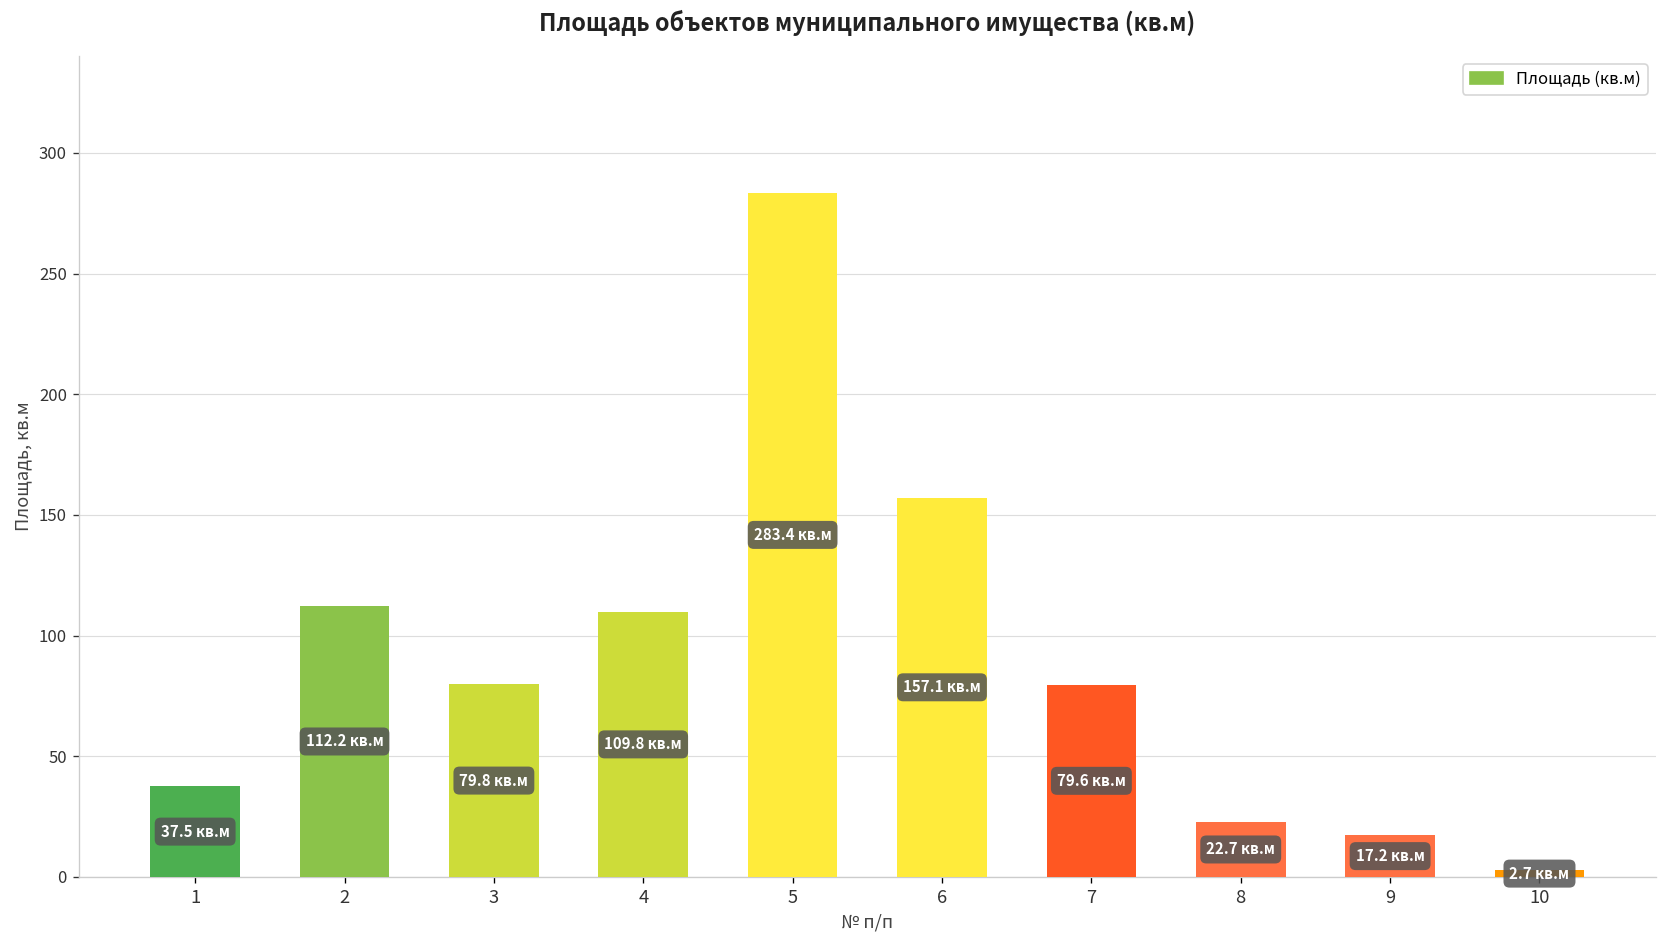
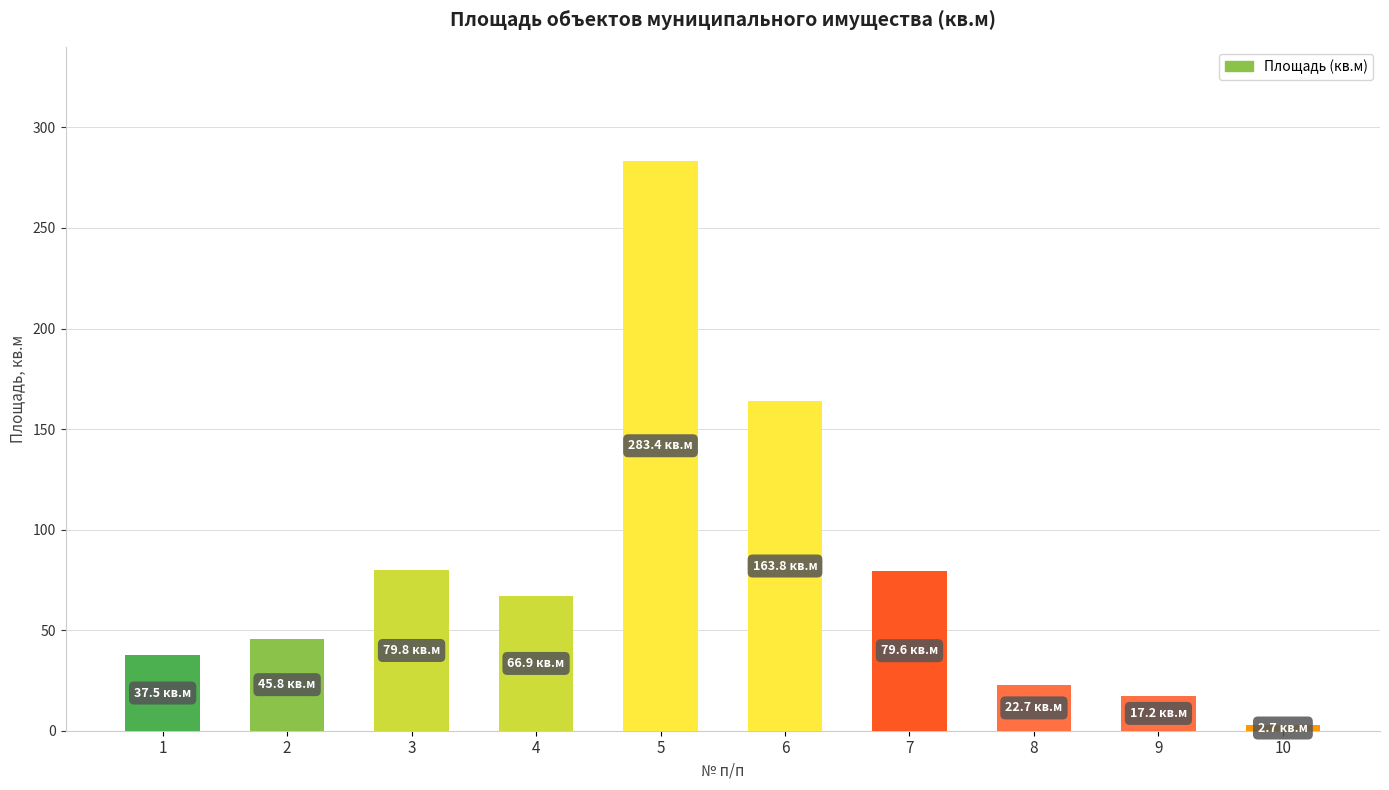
2: 112.2 -> 45.8
4: 109.8 -> 66.9
6: 157.1 -> 163.8
